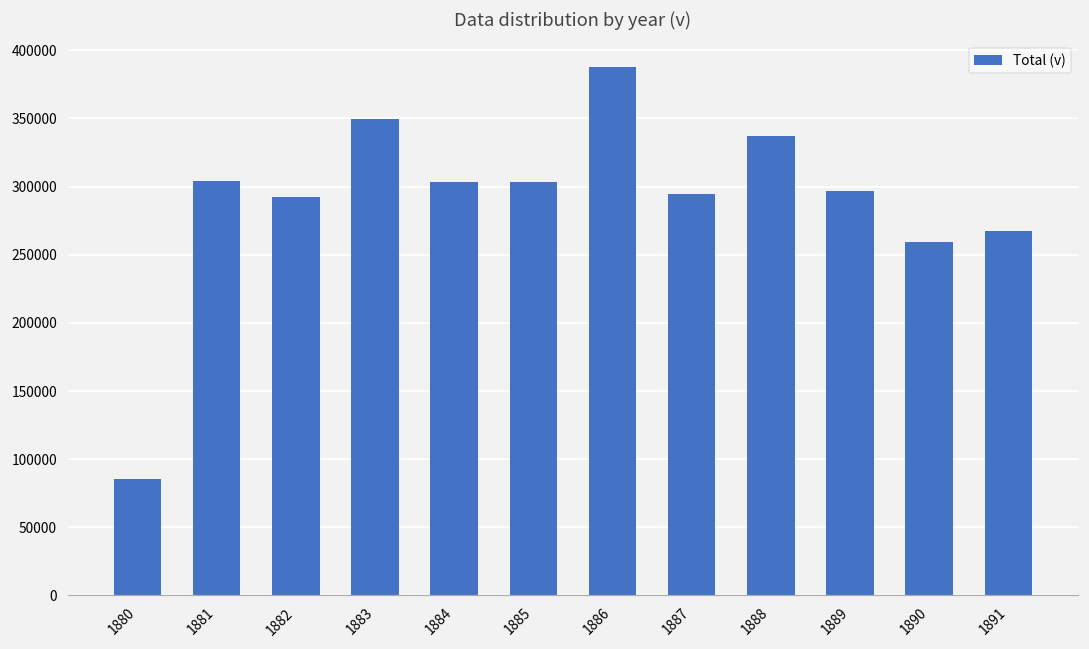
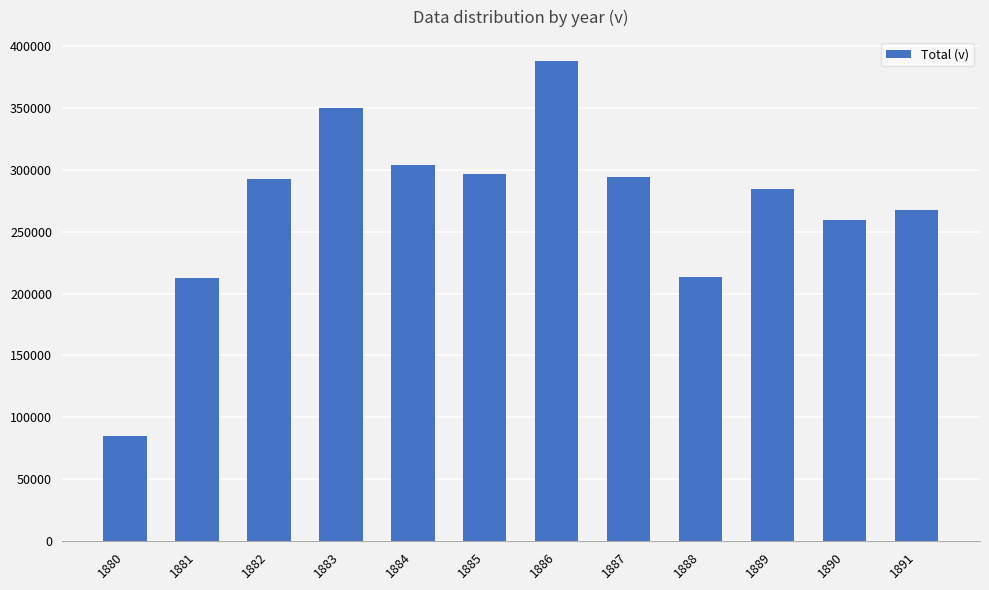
1881: 304000 -> 212000
1885: 303000 -> 297000
1888: 337000 -> 213000
1889: 297000 -> 284000
